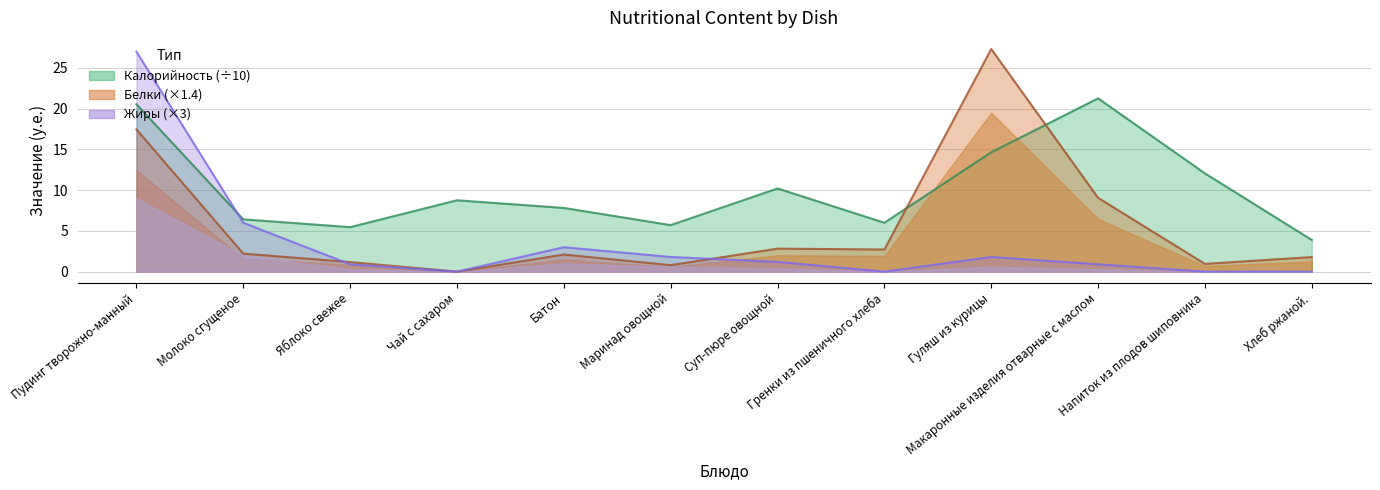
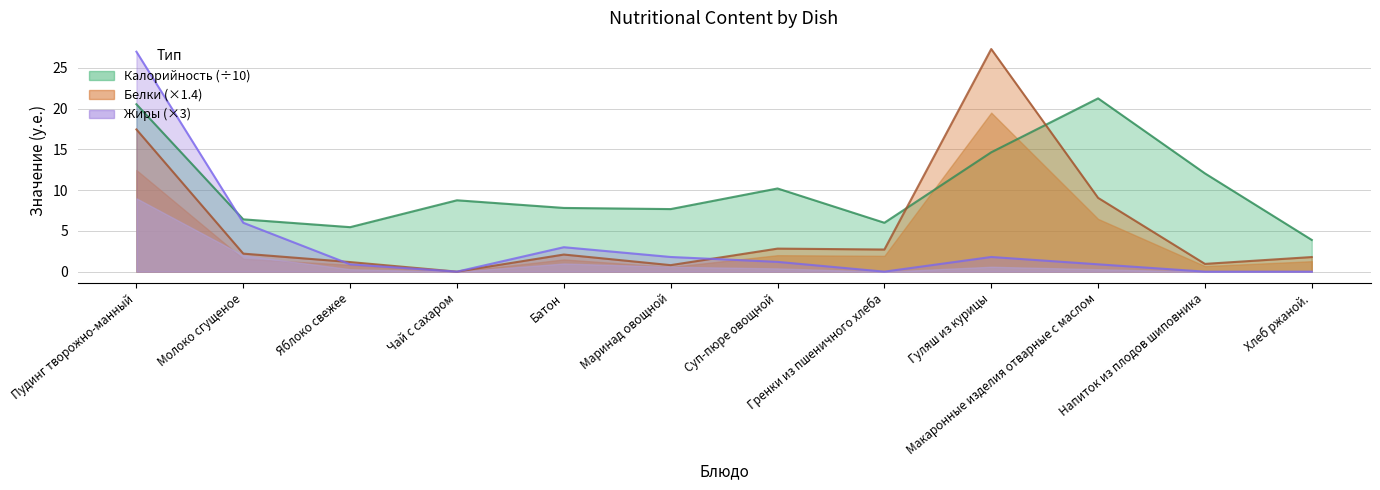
Калорийность (÷10), Маринад овощной: 6 -> 8
